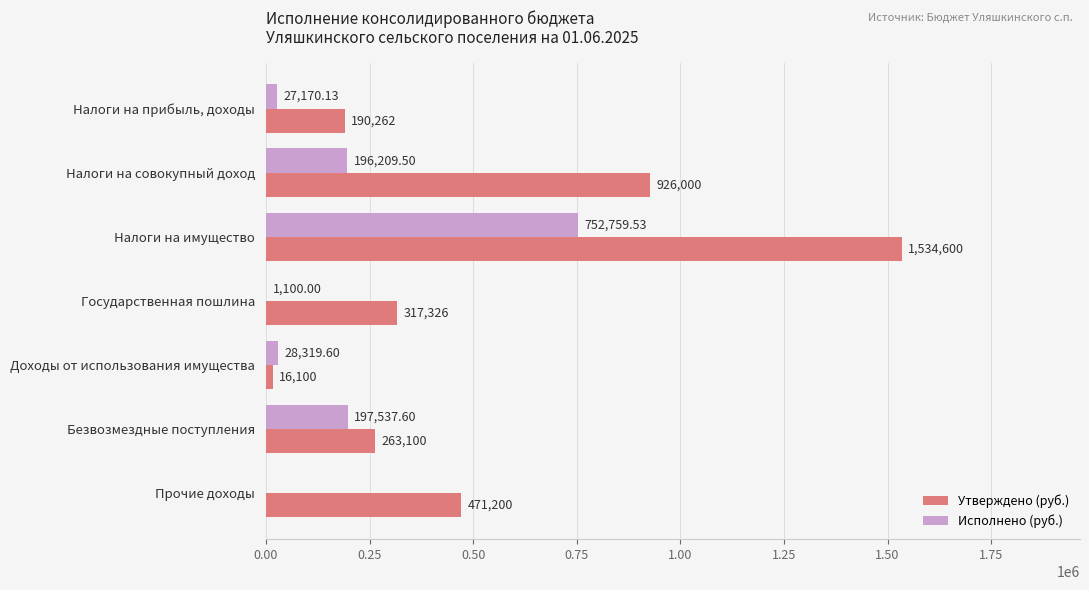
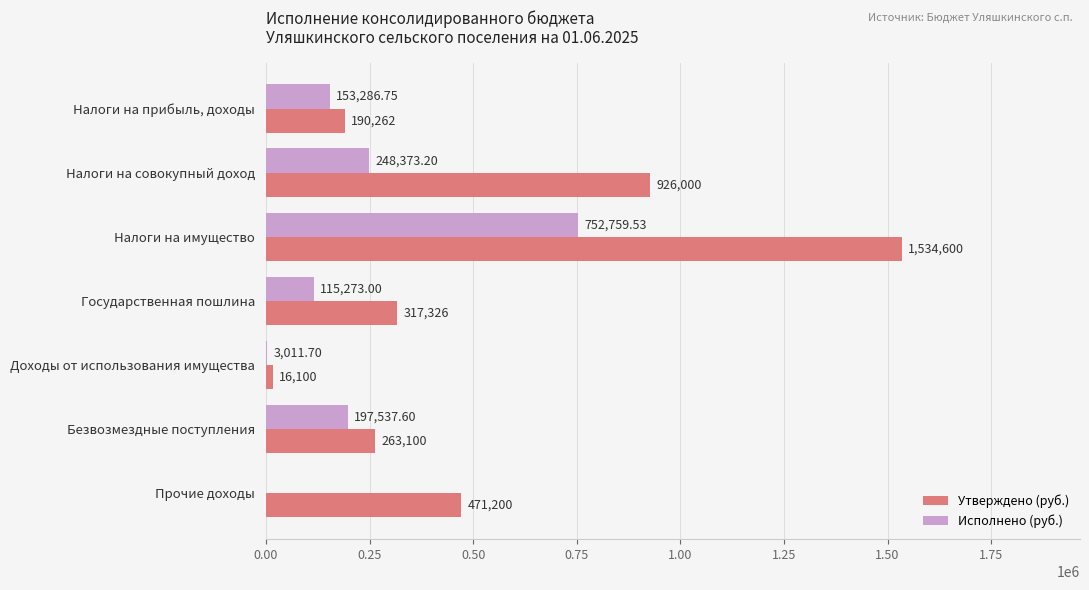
Исполнено (руб.), Налоги на прибыль, доходы: 27,170.13 -> 153,286.75
Исполнено (руб.), Налоги на совокупный доход: 196,209.50 -> 248,373.20
Исполнено (руб.), Государственная пошлина: 1,100.00 -> 115,273.00
Исполнено (руб.), Доходы от использования имущества: 28,319.60 -> 3,011.70
